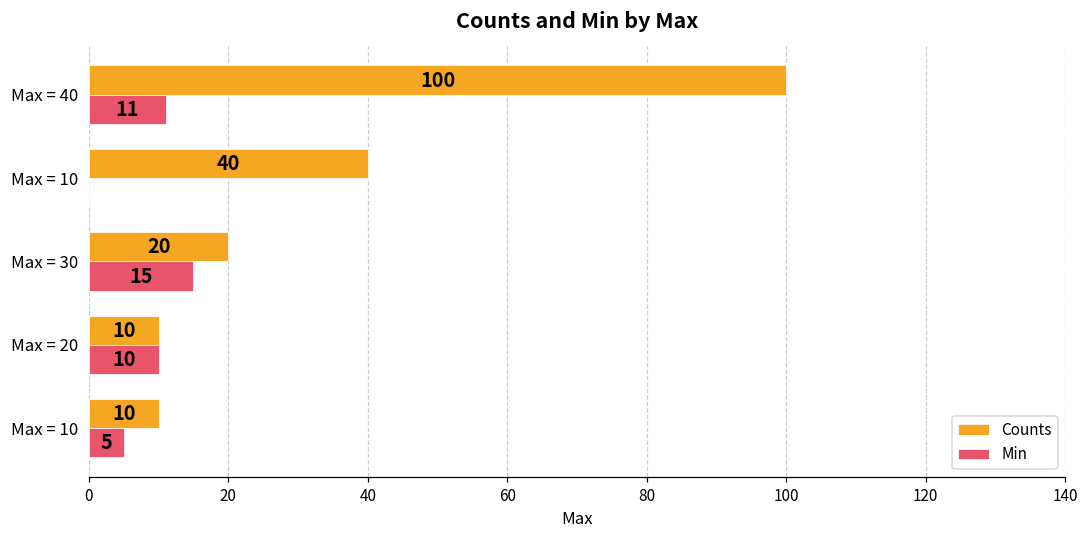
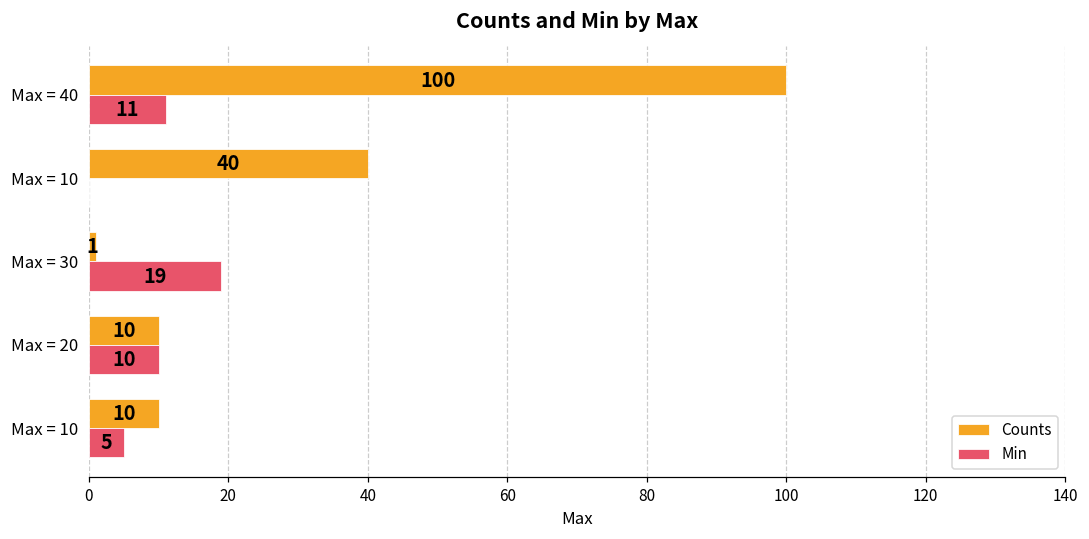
Counts, Max = 30: 20 -> 1
Min, Max = 30: 15 -> 19
